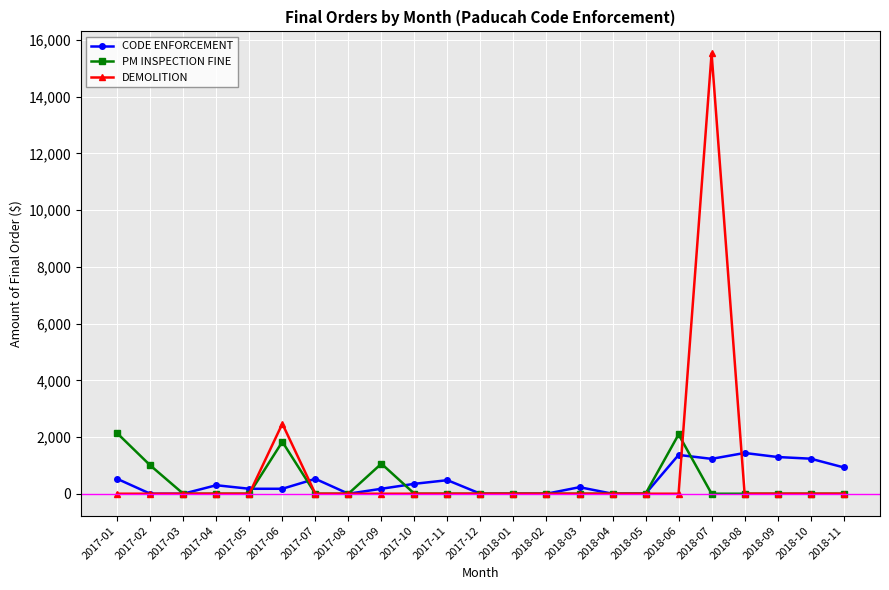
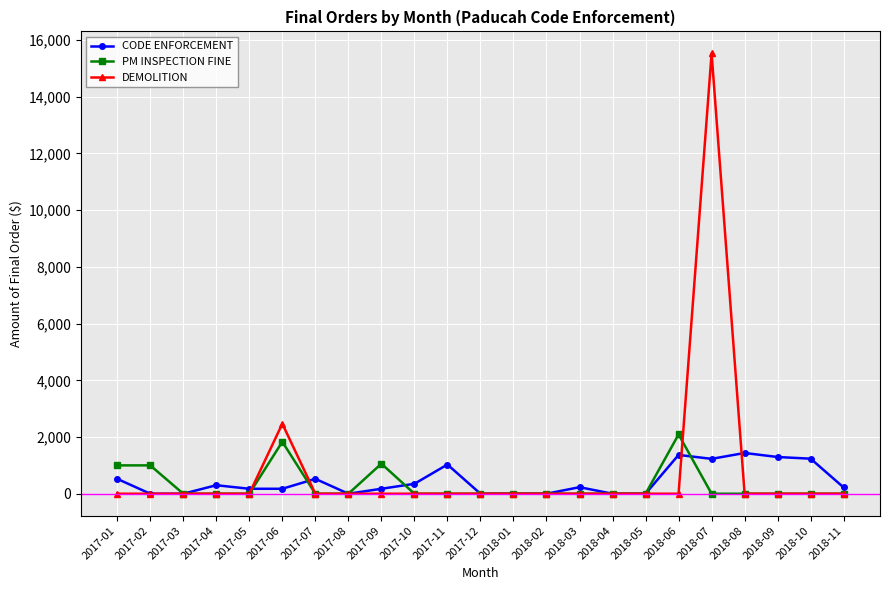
PM INSPECTION FINE, 2017-01: 2,100 -> 1,000
CODE ENFORCEMENT, 2017-11: 500 -> 1,000
CODE ENFORCEMENT, 2018-11: 900 -> 200
